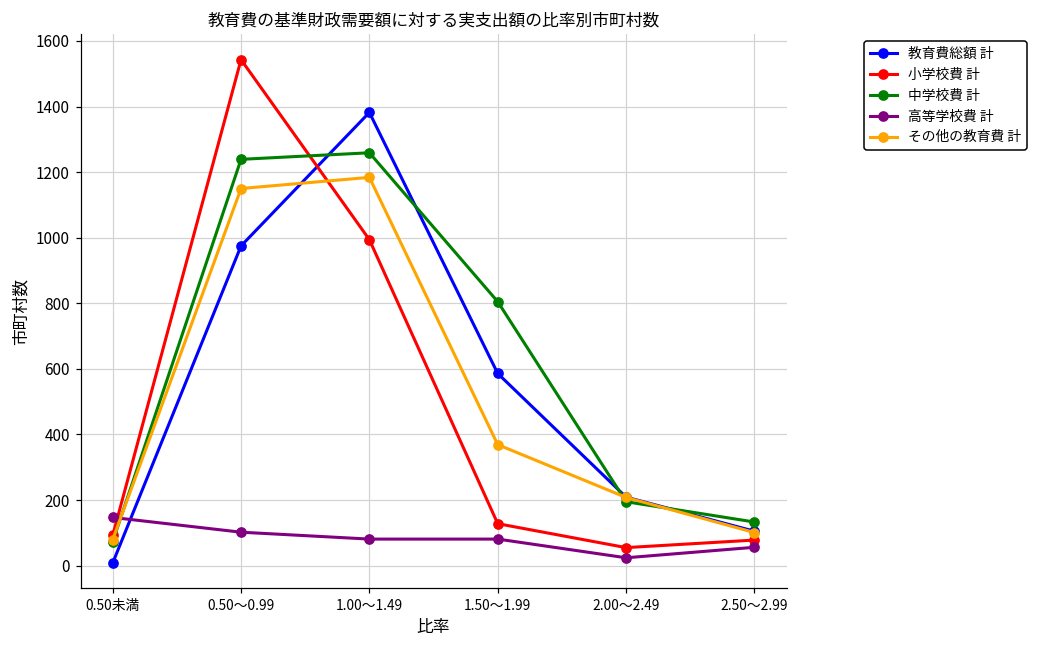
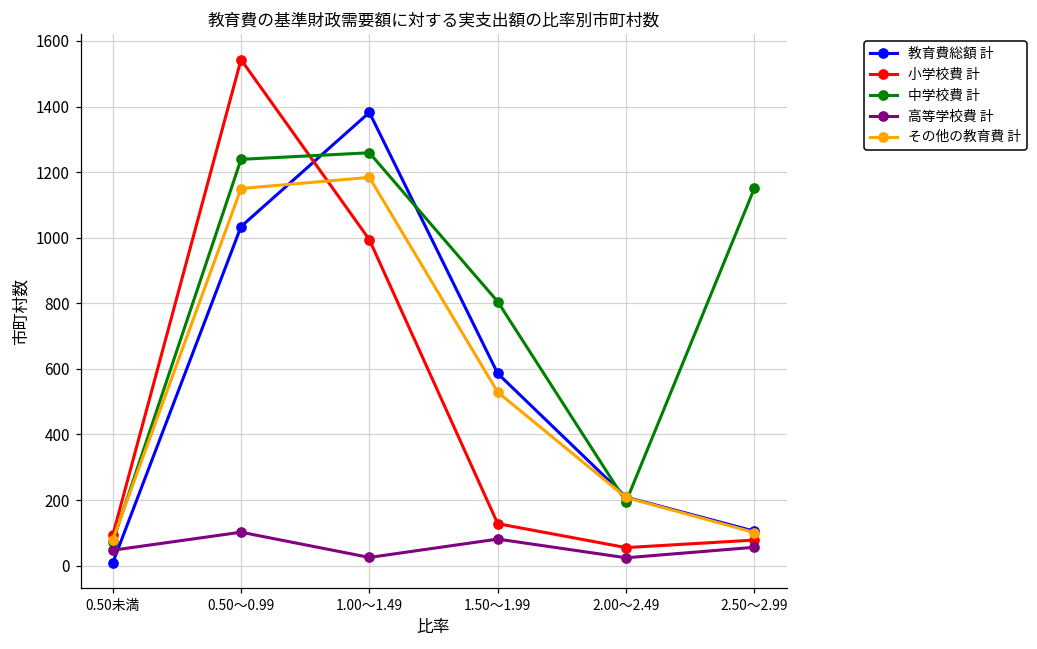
高等学校費 計, 0.50未満: 150 -> 50
教育費総額 計, 0.50～0.99: 980 -> 1030
高等学校費 計, 1.00～1.49: 80 -> 30
その他の教育費 計, 1.50～1.99: 370 -> 530
中学校費 計, 2.50～2.99: 130 -> 1150
